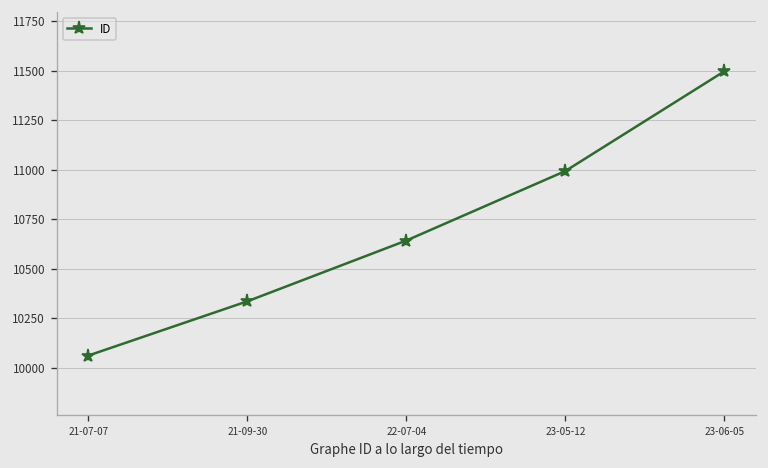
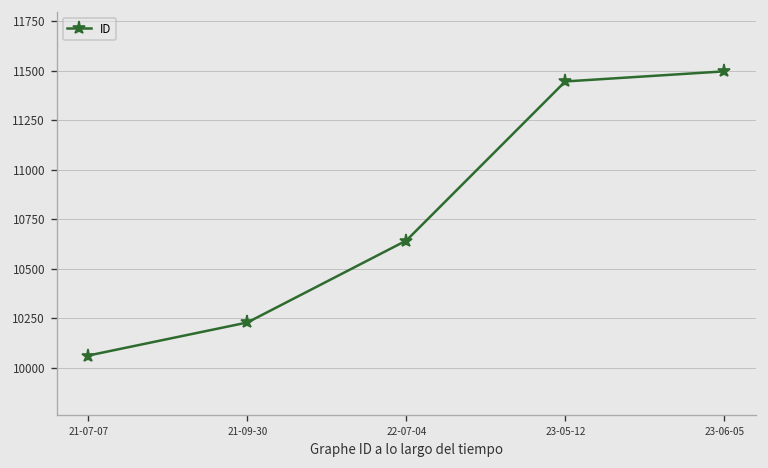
21-09-30: 10340 -> 10230
23-05-12: 10990 -> 11450
